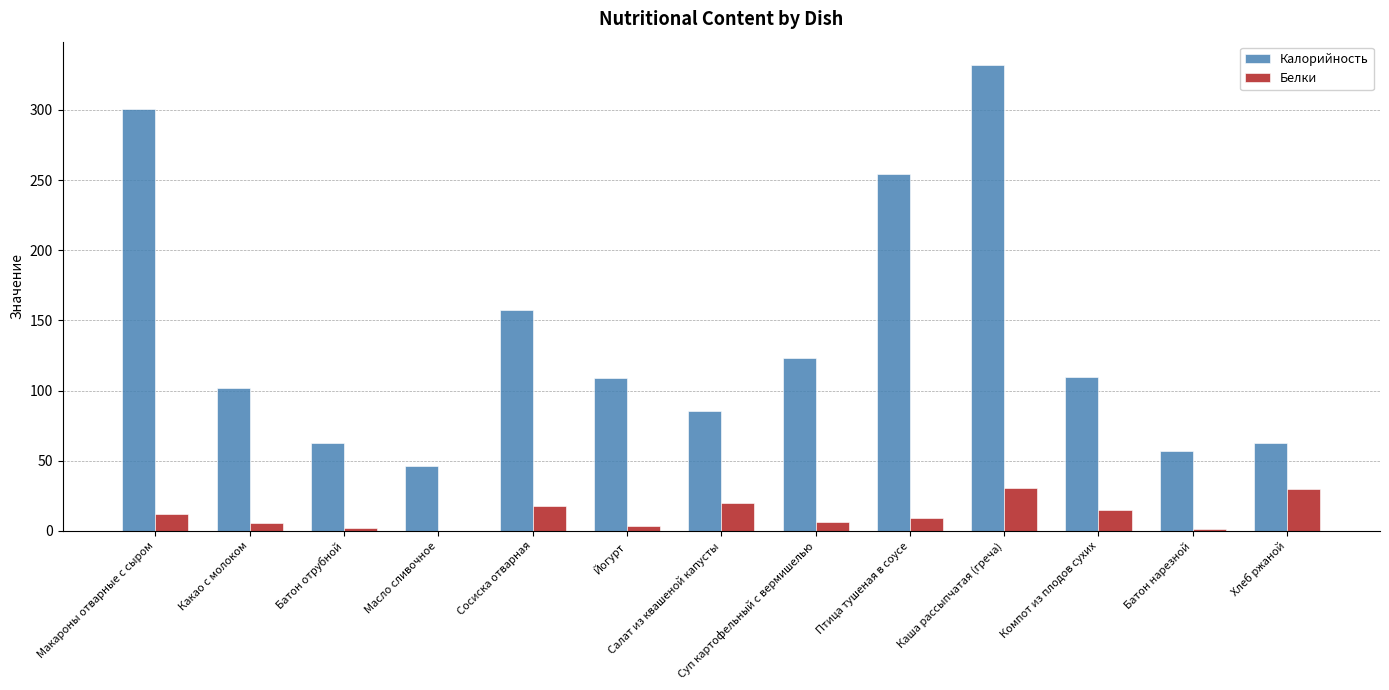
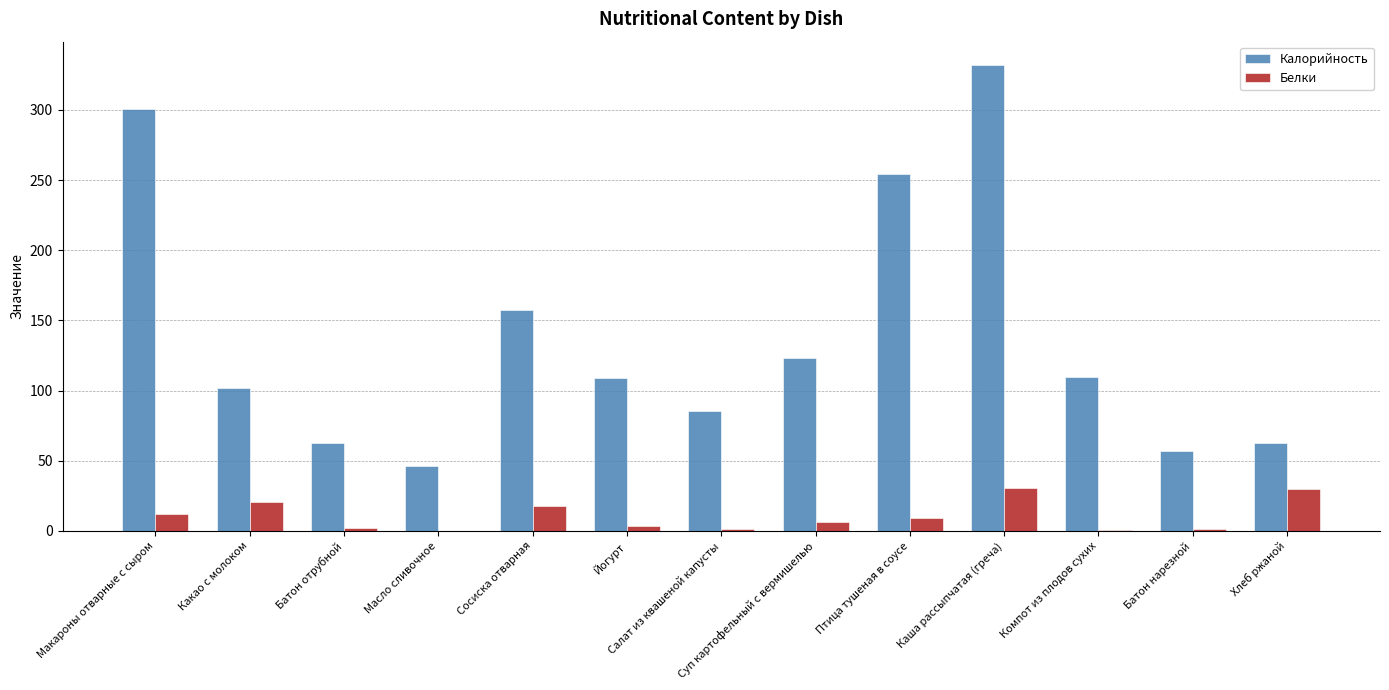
Белки, Какао с молоком: 6 -> 20
Белки, Салат из квашеной капусты: 20 -> 2
Белки, Компот из плодов сухих: 15 -> 1
